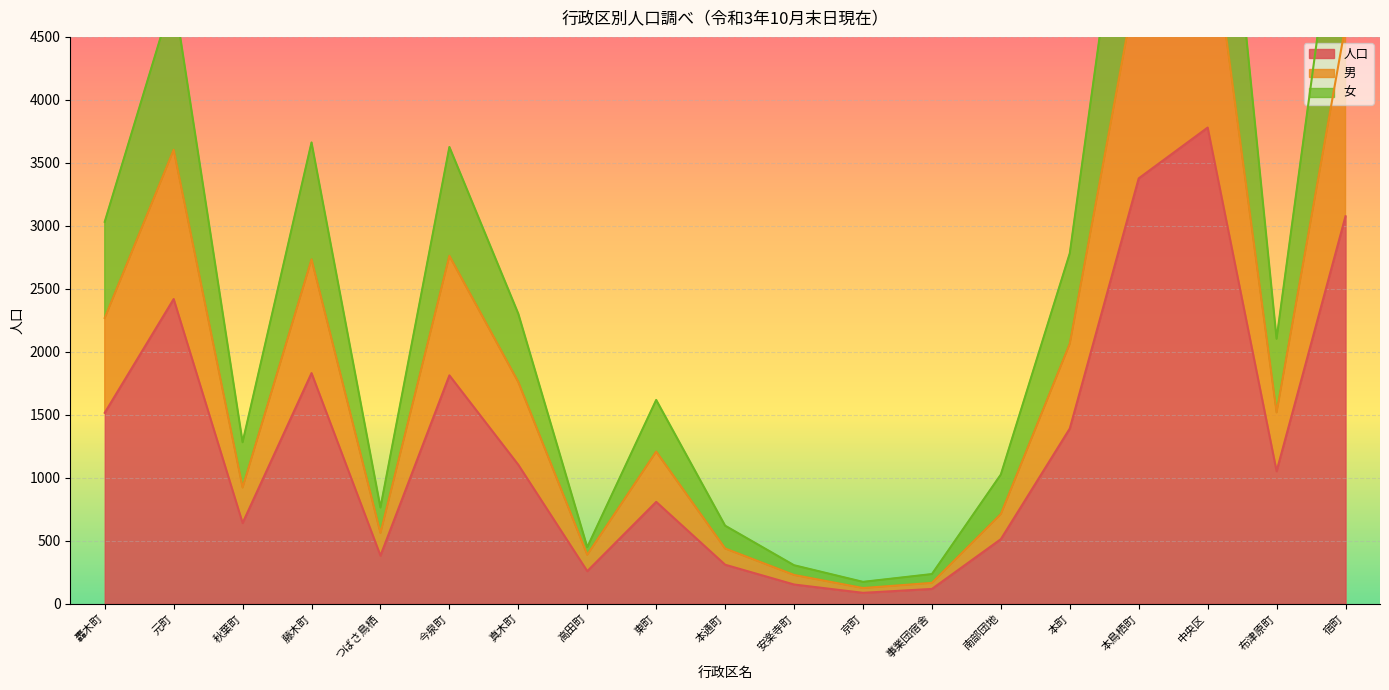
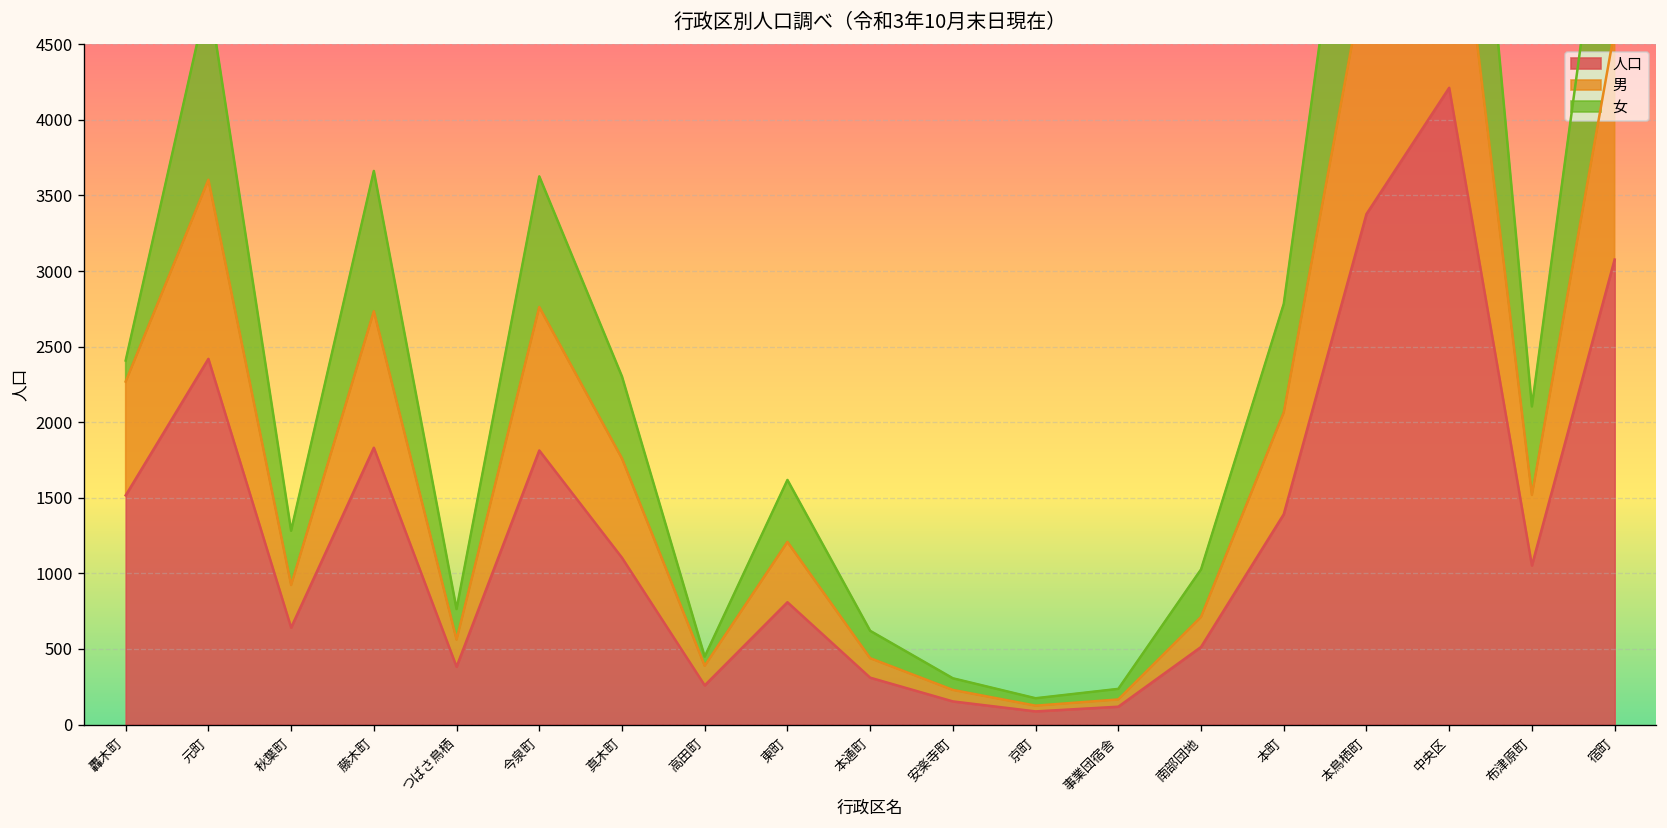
女, 轟木町: 760 -> 140
人口, 中央区: 3780 -> 4210
